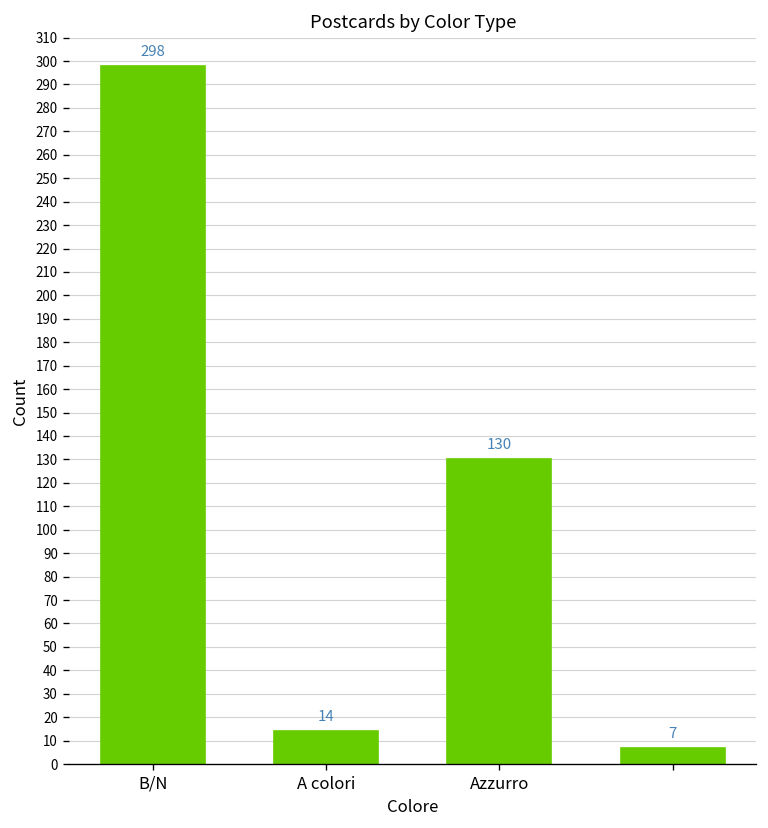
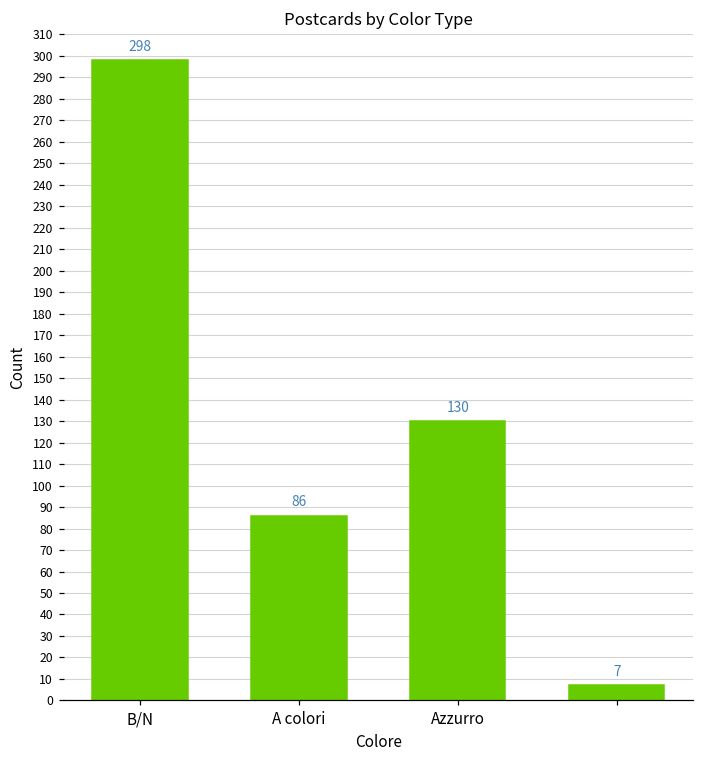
A colori: 14 -> 86
